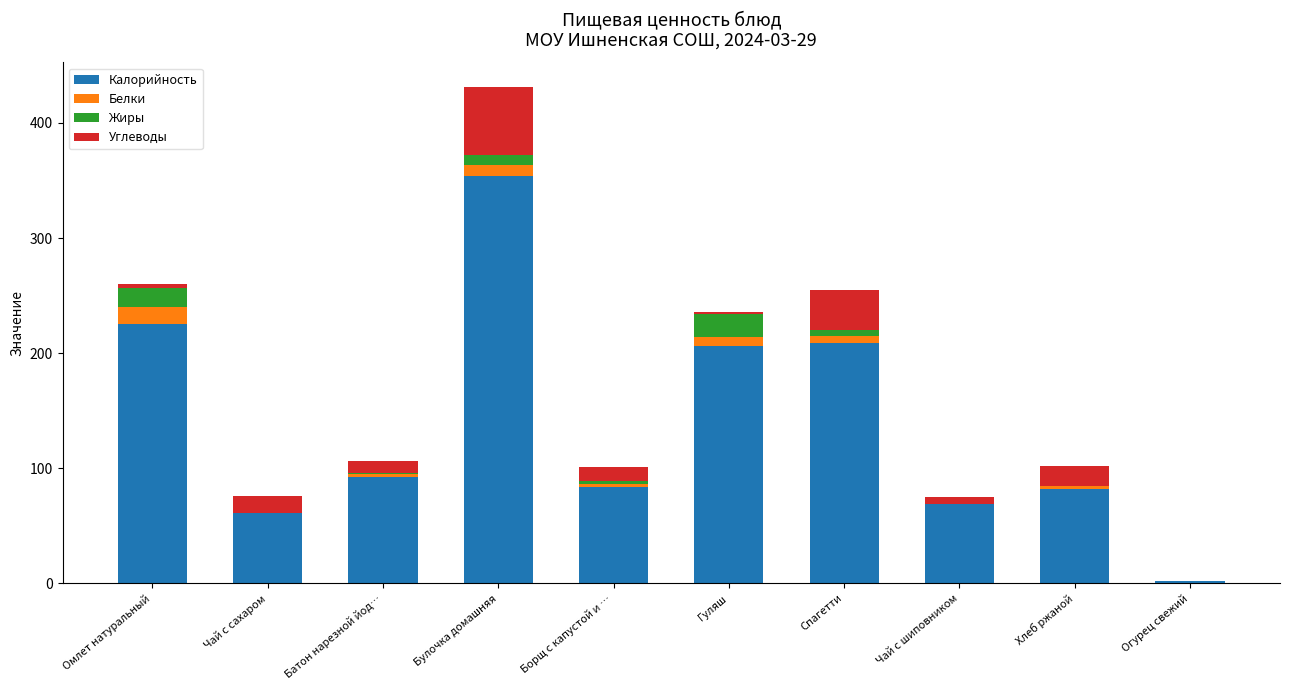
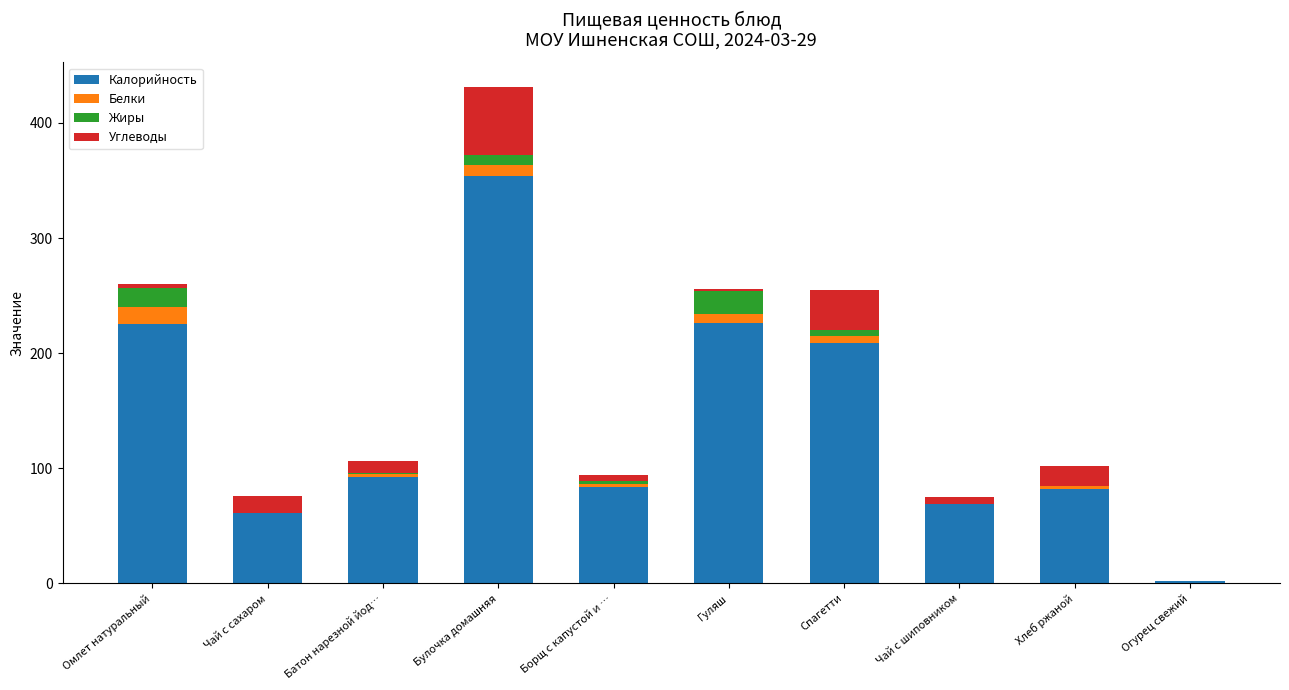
Углеводы, Борщ с капустой и …: 12 -> 5
Калорийность, Гуляш: 206 -> 226
